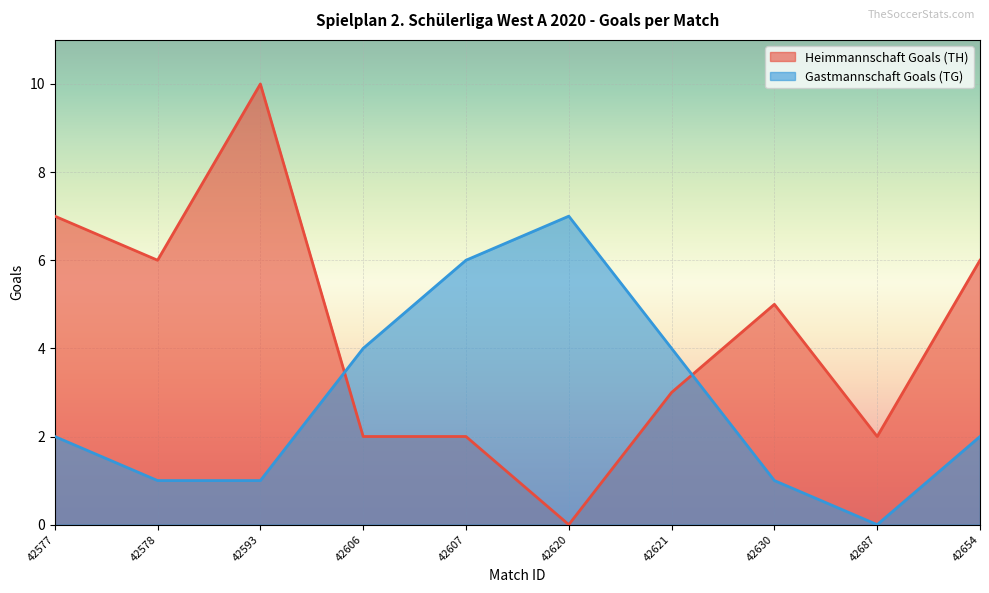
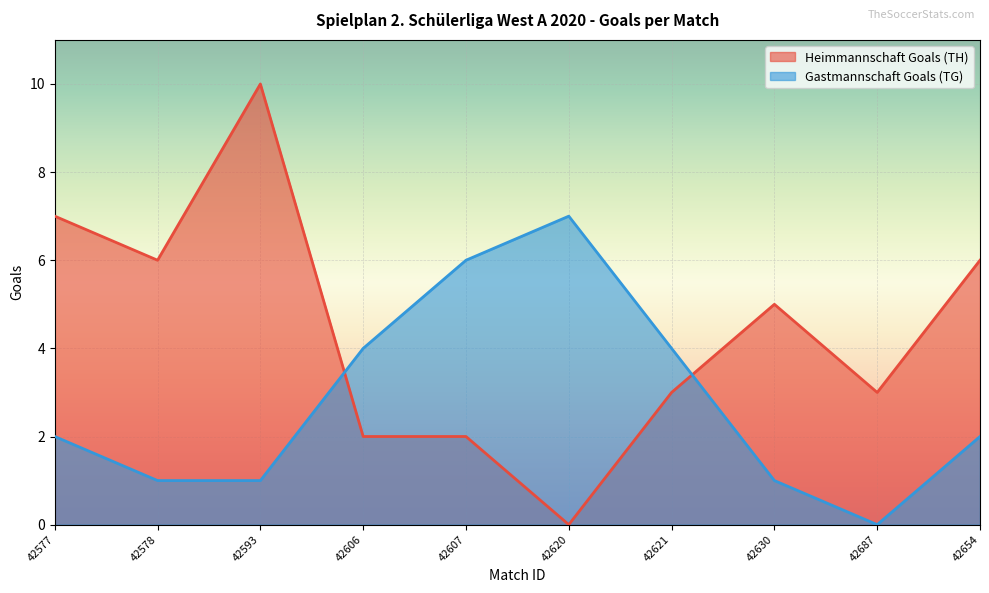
Heimmannschaft Goals (TH), 42687: 2 -> 3
